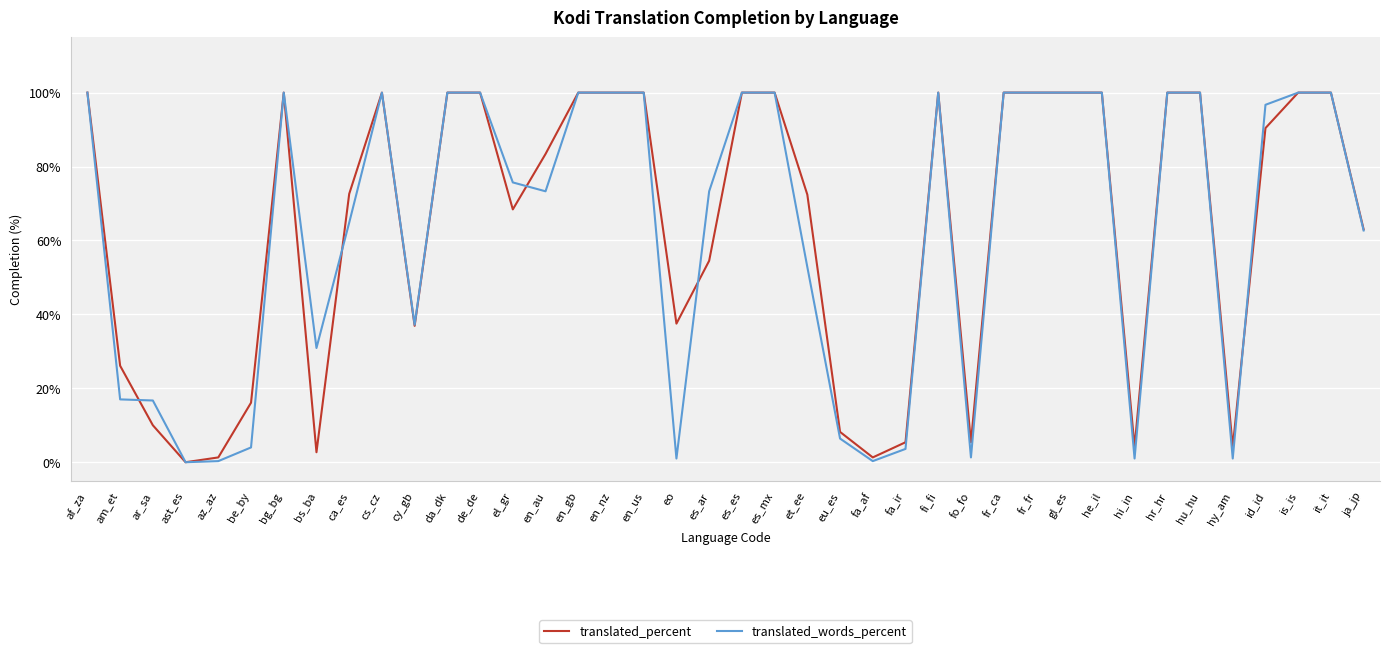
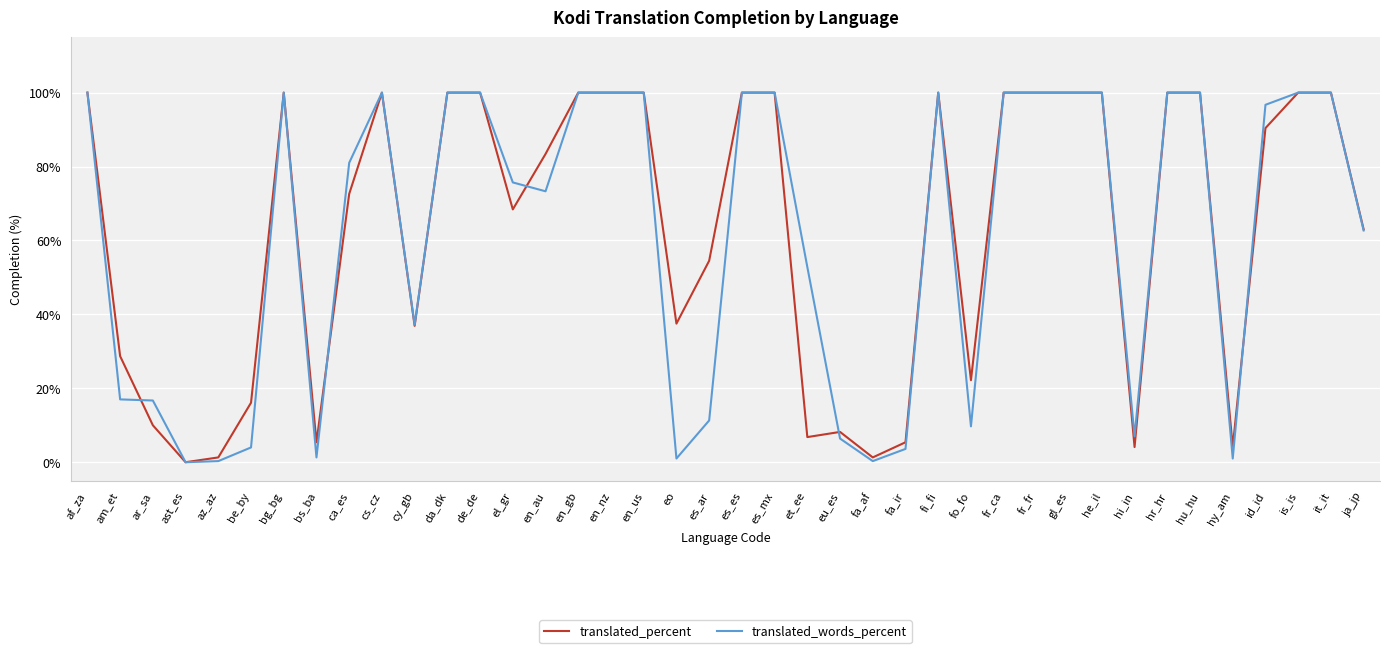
translated_percent, am_et: 26% -> 29%
translated_percent, bs_ba: 3% -> 5%
translated_words_percent, bs_ba: 31% -> 1%
translated_words_percent, ca_es: 65% -> 81%
translated_words_percent, es_ar: 73% -> 11%
translated_percent, et_ee: 72% -> 7%
translated_percent, fo_fo: 5% -> 22%
translated_words_percent, fo_fo: 1% -> 10%
translated_words_percent, hi_in: 1% -> 7%
